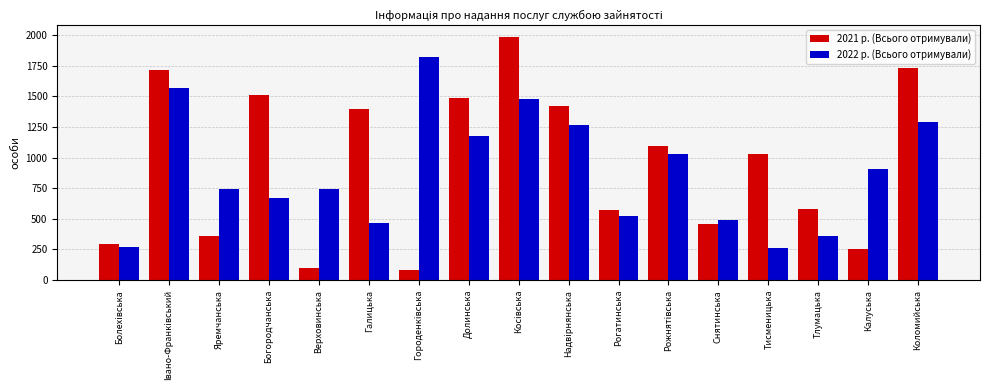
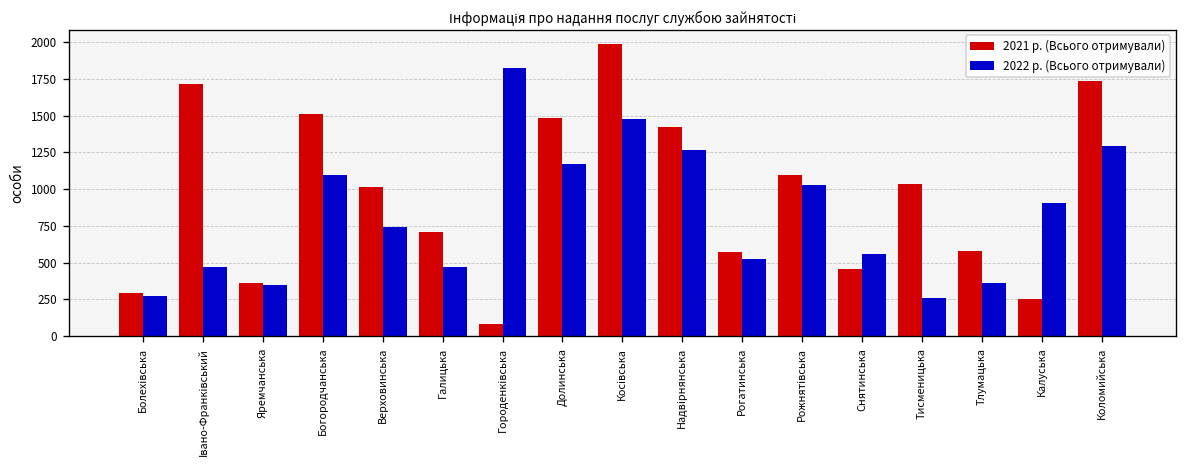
2022 р. (Всього отримували), Івано-Франківський: 1570 -> 470
2022 р. (Всього отримували), Яремчанська: 740 -> 350
2022 р. (Всього отримували), Богородчанська: 670 -> 1100
2021 р. (Всього отримували), Верховинська: 100 -> 1010
2021 р. (Всього отримували), Галицька: 1400 -> 710
2022 р. (Всього отримували), Снятинська: 490 -> 560
